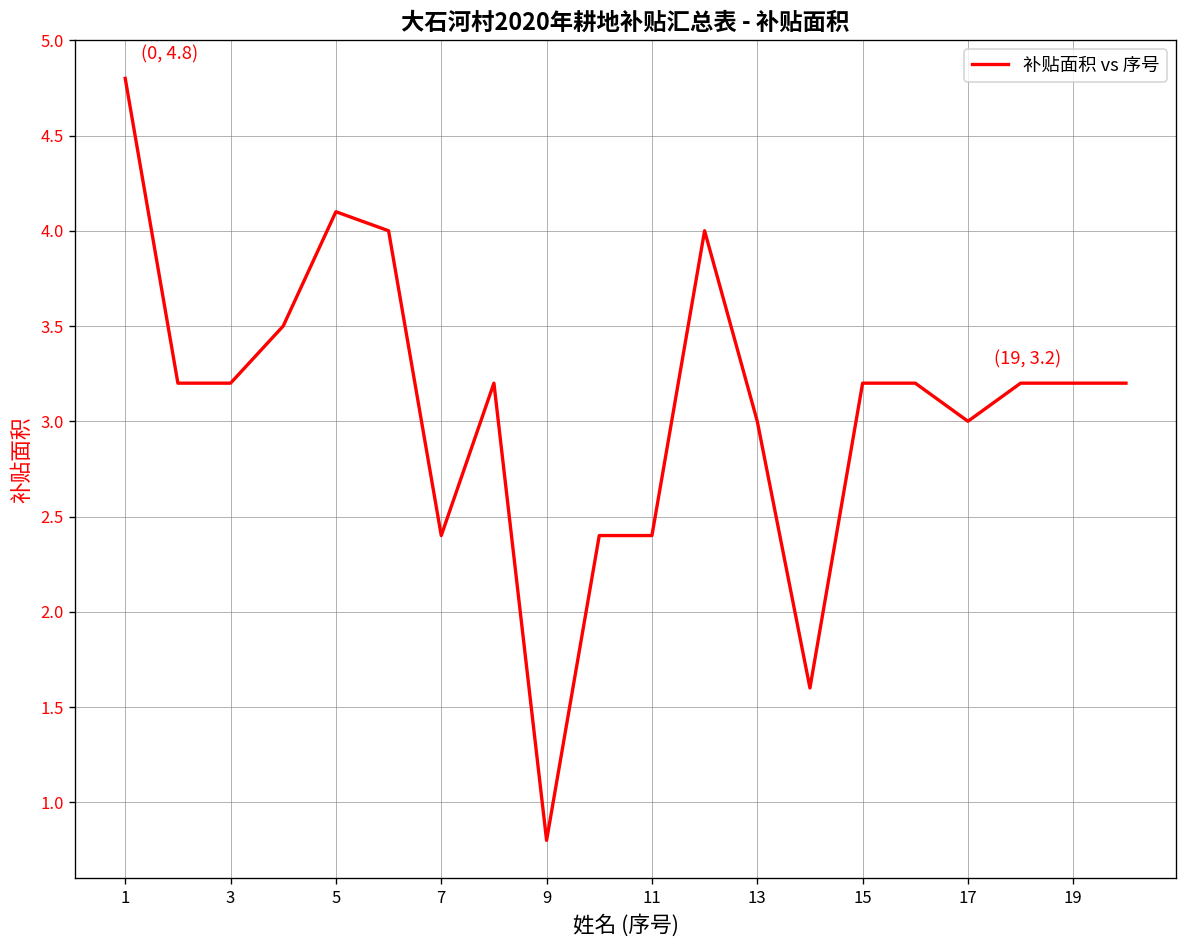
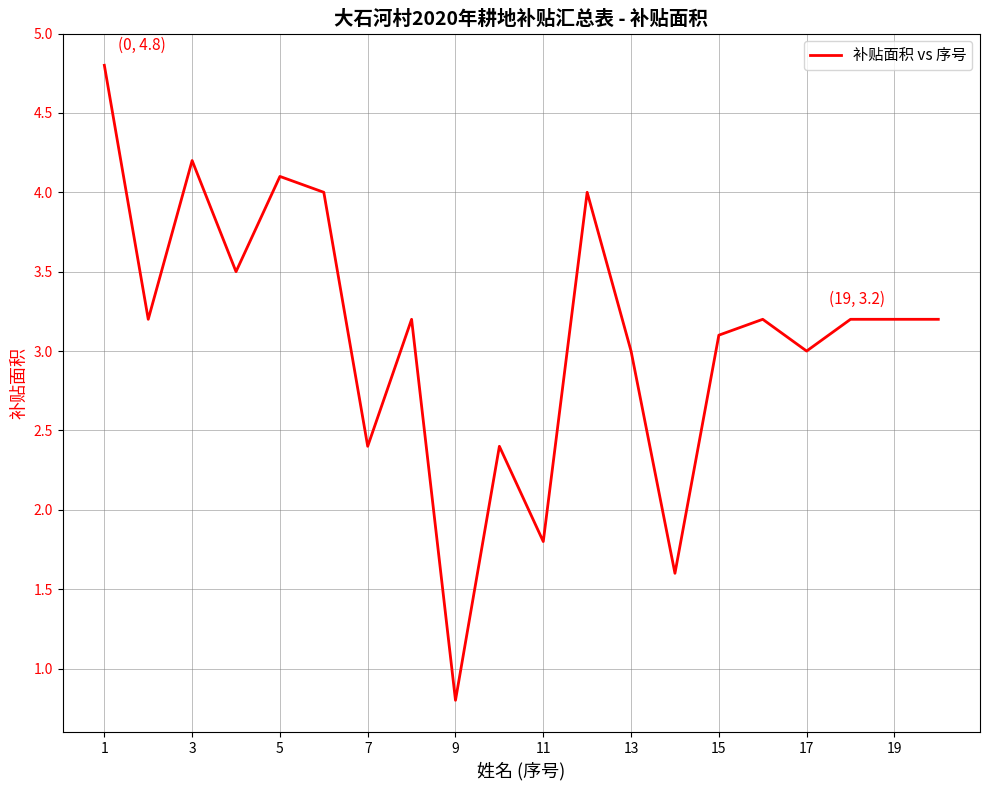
3: 3.2 -> 4.2
11: 2.4 -> 1.8
15: 3.2 -> 3.1
